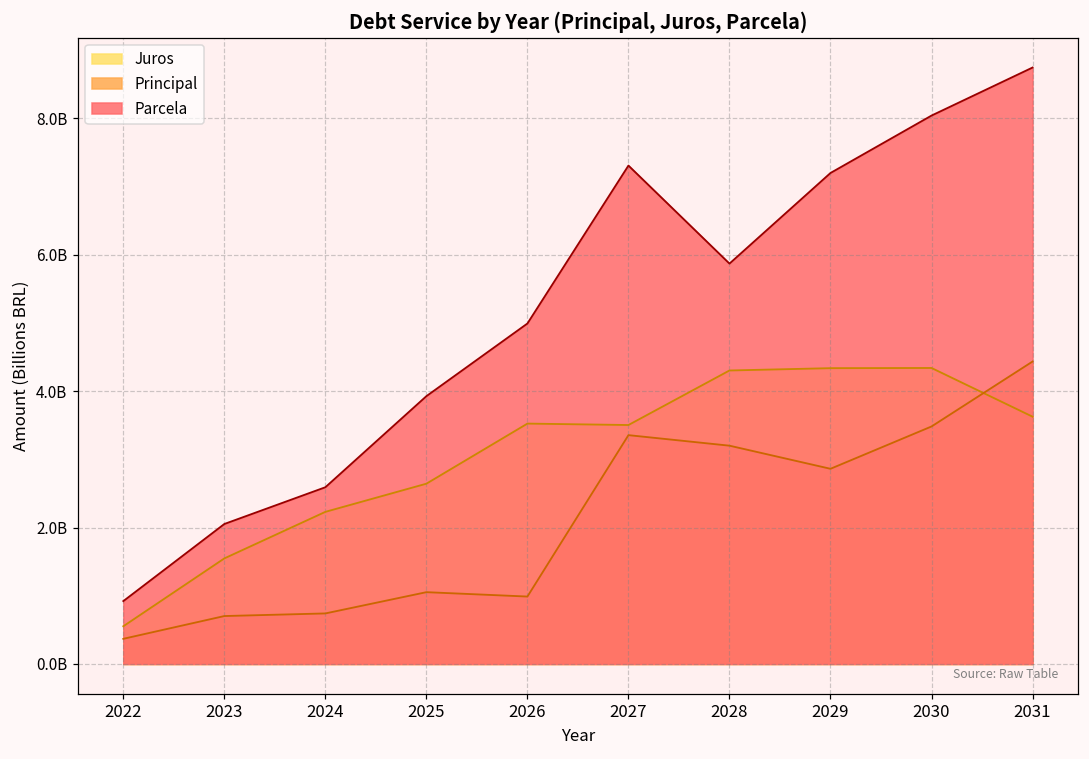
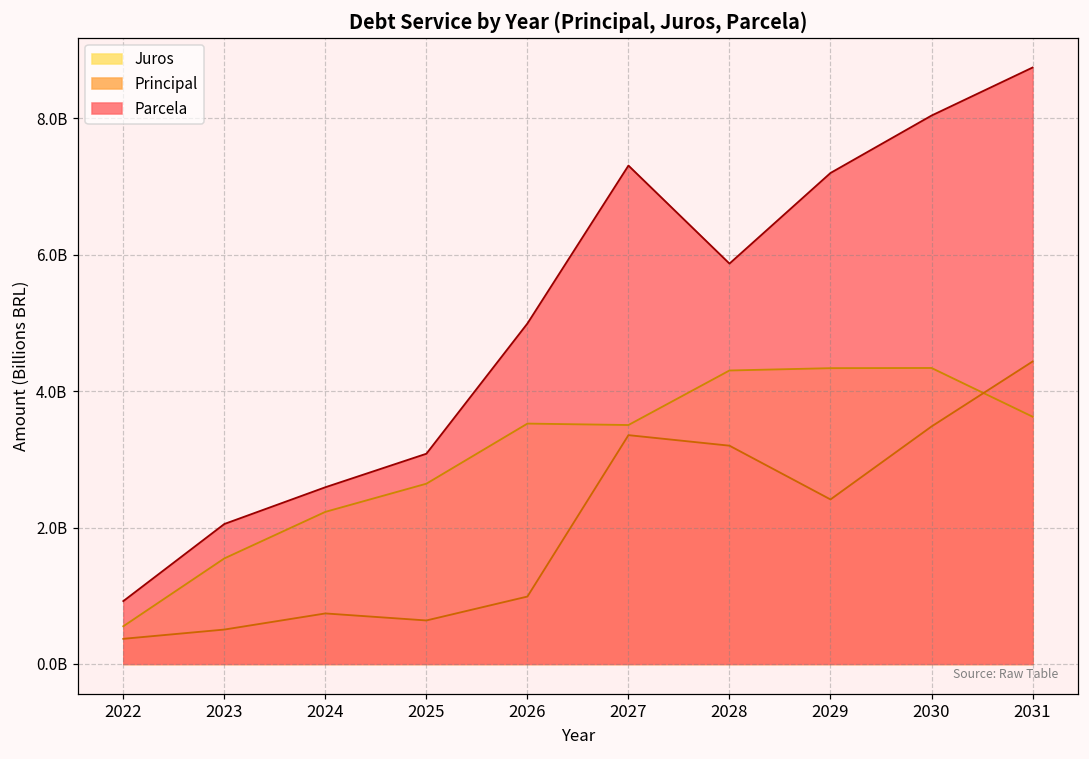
Principal, 2023: 700000000 -> 500000000
Principal, 2025: 1100000000 -> 600000000
Parcela, 2025: 3900000000 -> 3100000000
Principal, 2029: 2900000000 -> 2400000000
